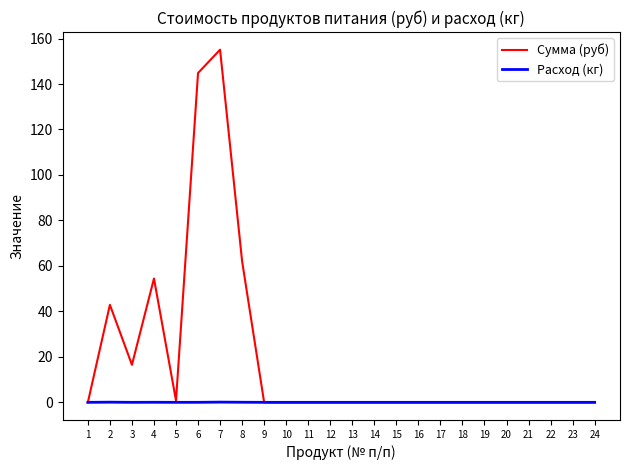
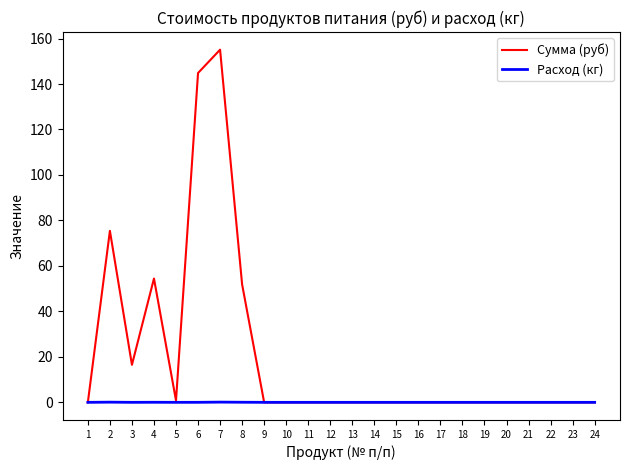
Сумма (руб), 2: 43 -> 75
Сумма (руб), 8: 62 -> 52
